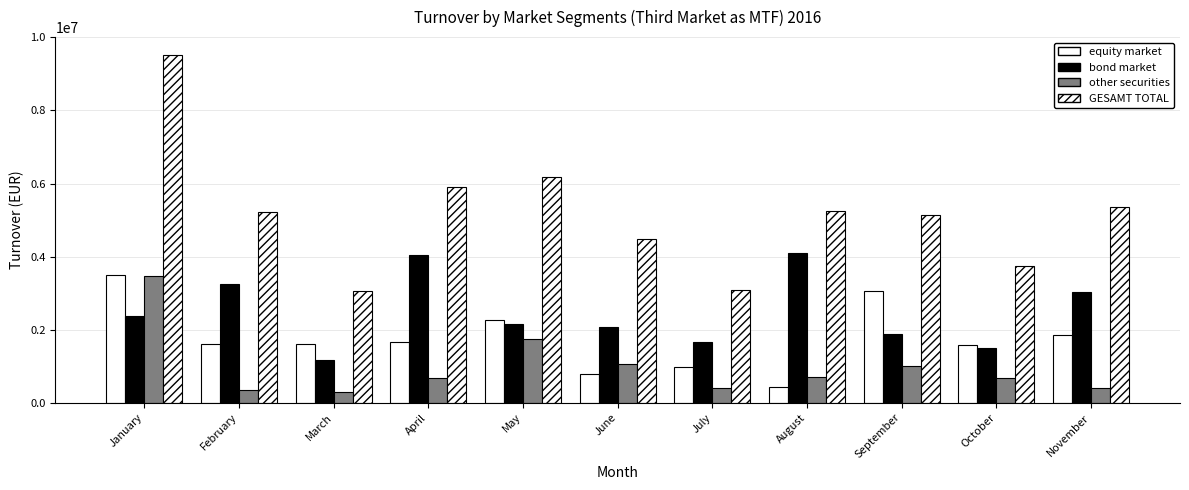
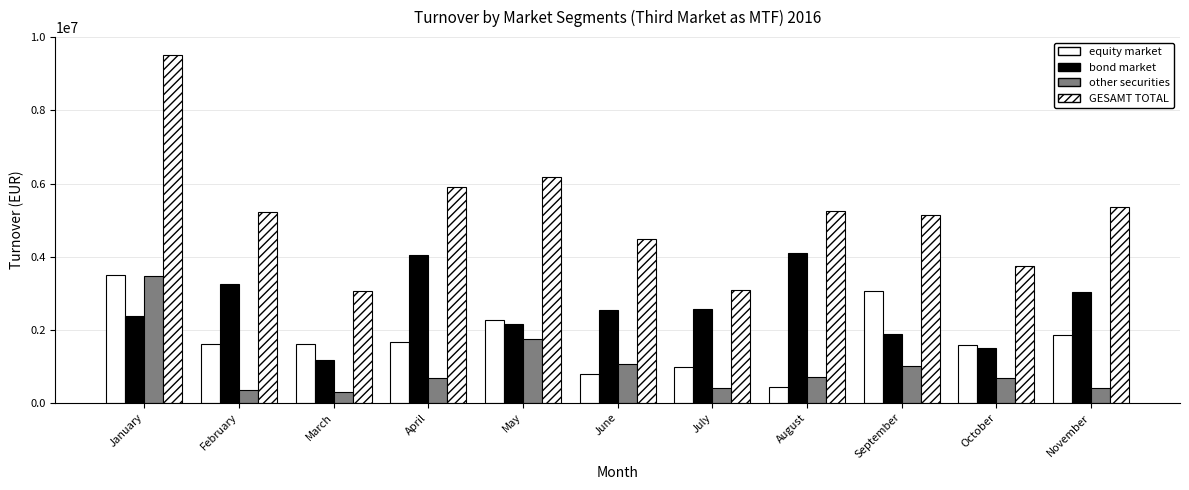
bond market, June: 2100000 -> 2500000
bond market, July: 1700000 -> 2600000
